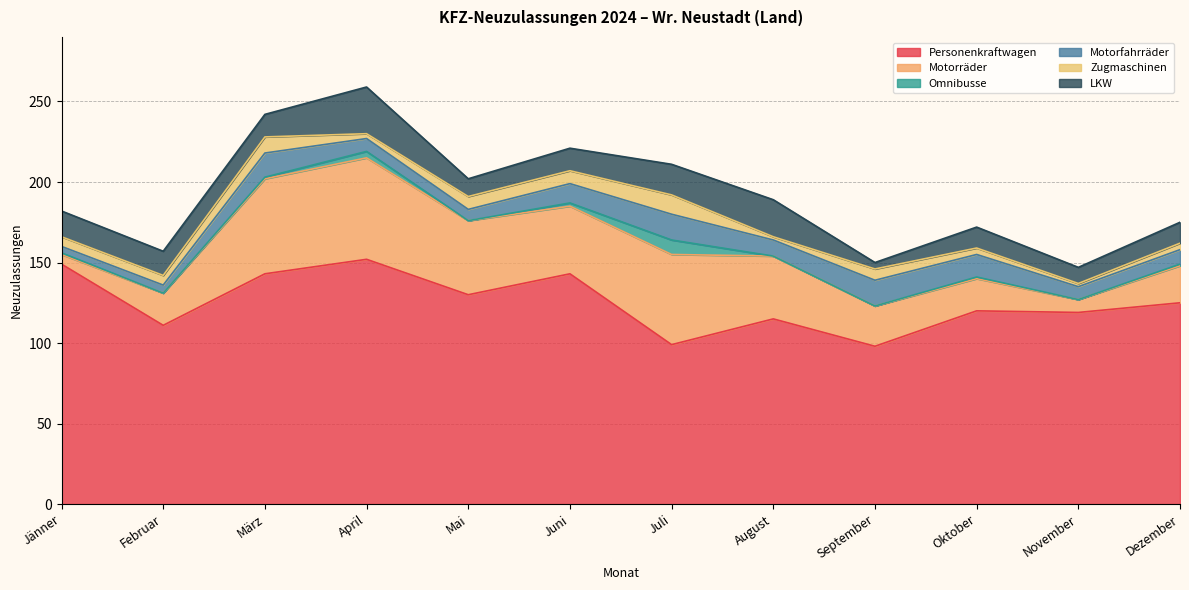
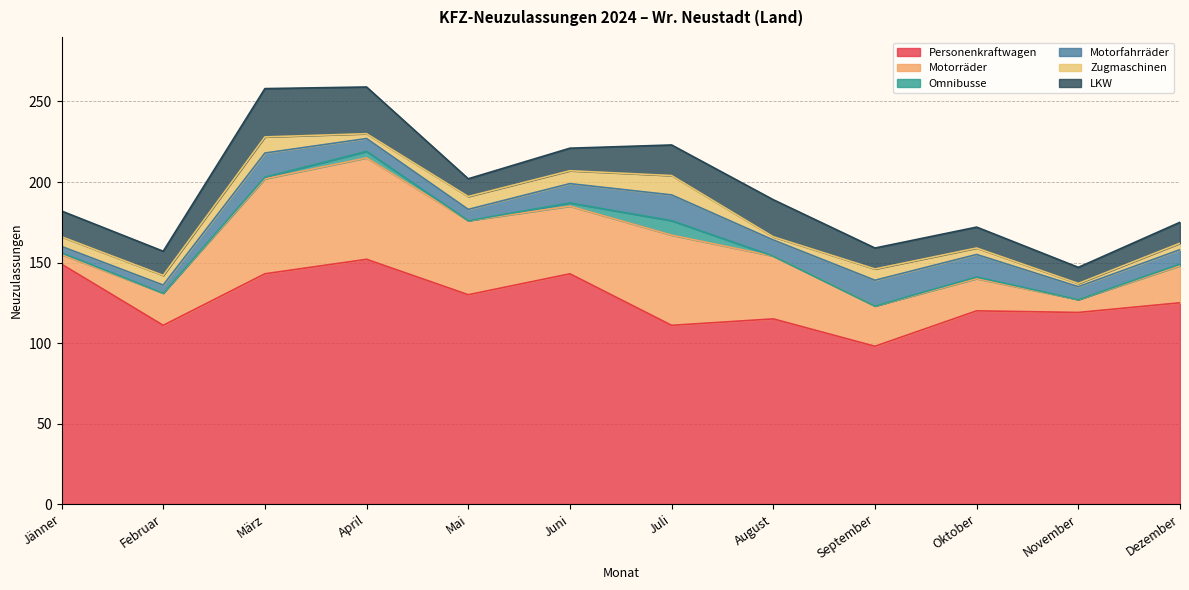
LKW, März: 14 -> 30
Personenkraftwagen, Juli: 99 -> 111
LKW, September: 4 -> 13
